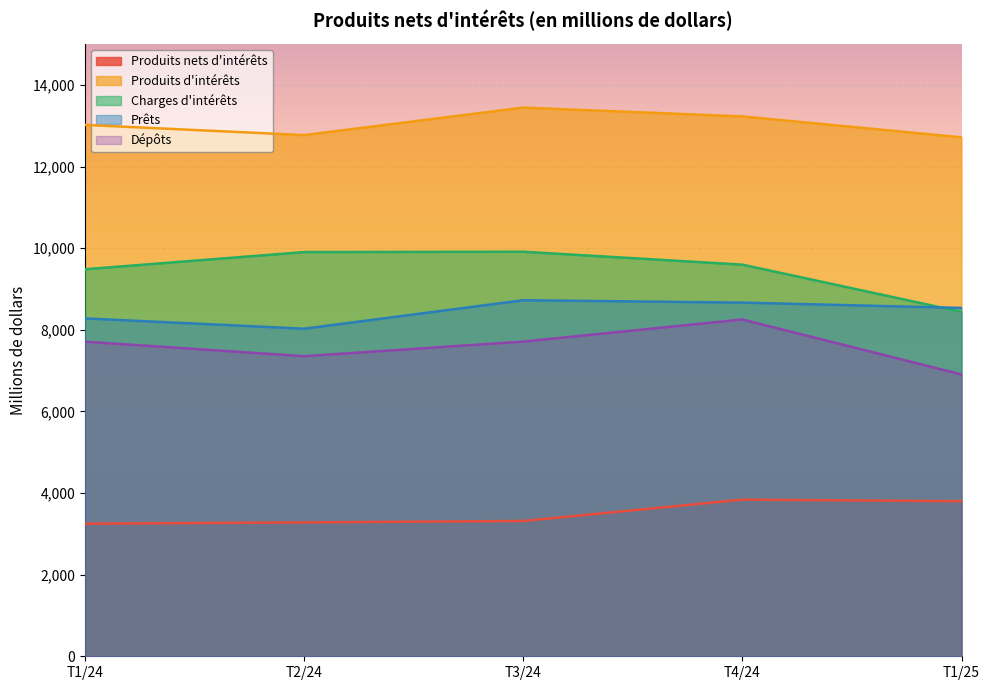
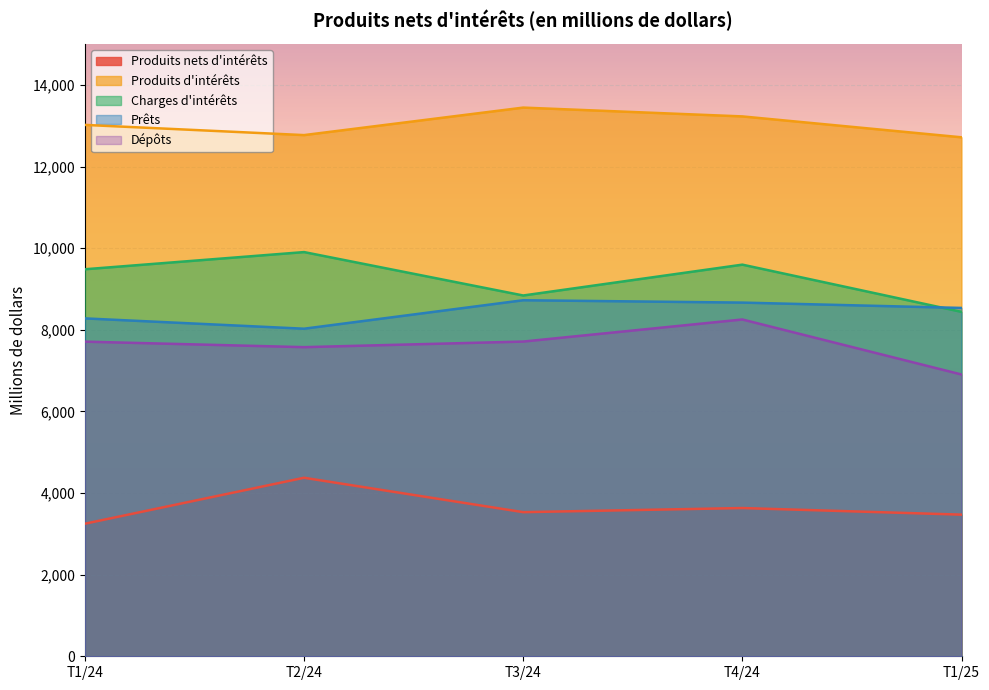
Produits nets d'intérêts, T2/24: 3,300 -> 4,400
Dépôts, T2/24: 7,400 -> 7,600
Produits nets d'intérêts, T3/24: 3,300 -> 3,500
Charges d'intérêts, T3/24: 9,900 -> 8,800
Produits nets d'intérêts, T4/24: 3,800 -> 3,600
Produits nets d'intérêts, T1/25: 3,800 -> 3,500
